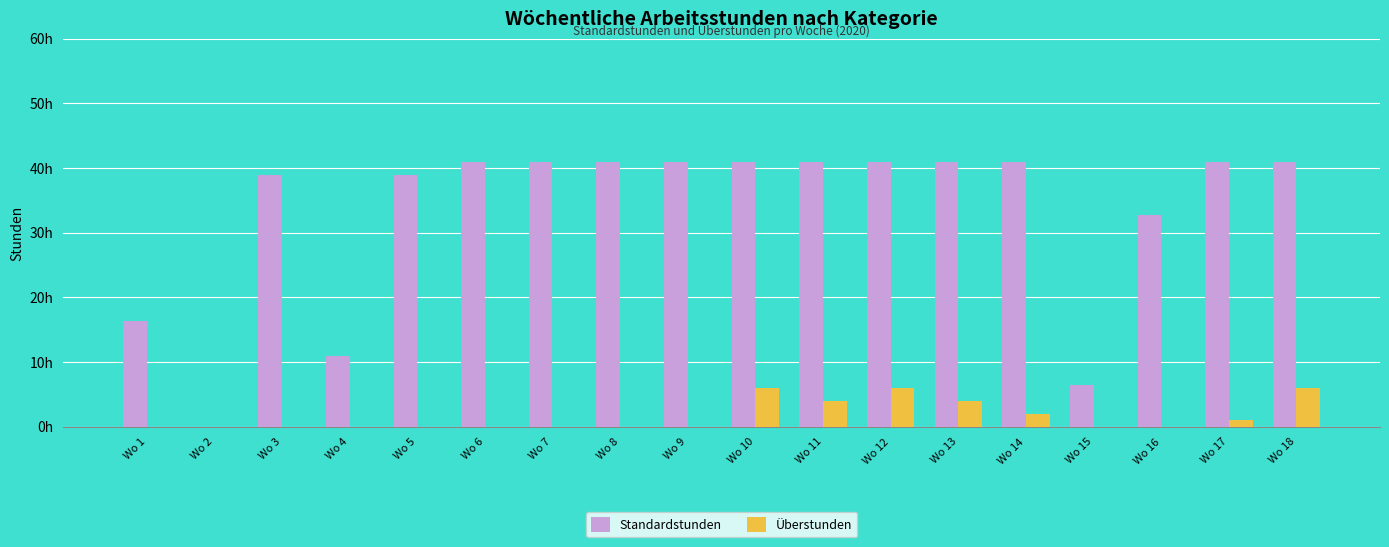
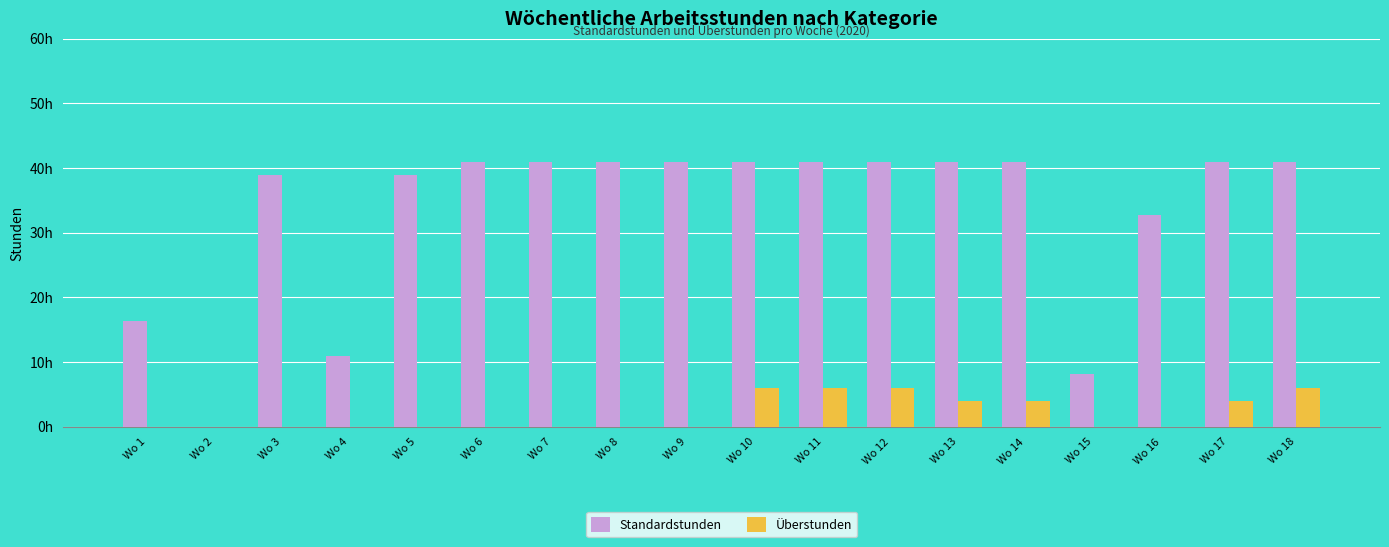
Überstunden, Wo 11: 4h -> 6h
Überstunden, Wo 14: 2h -> 4h
Standardstunden, Wo 15: 6h -> 8h
Überstunden, Wo 17: 1h -> 4h
